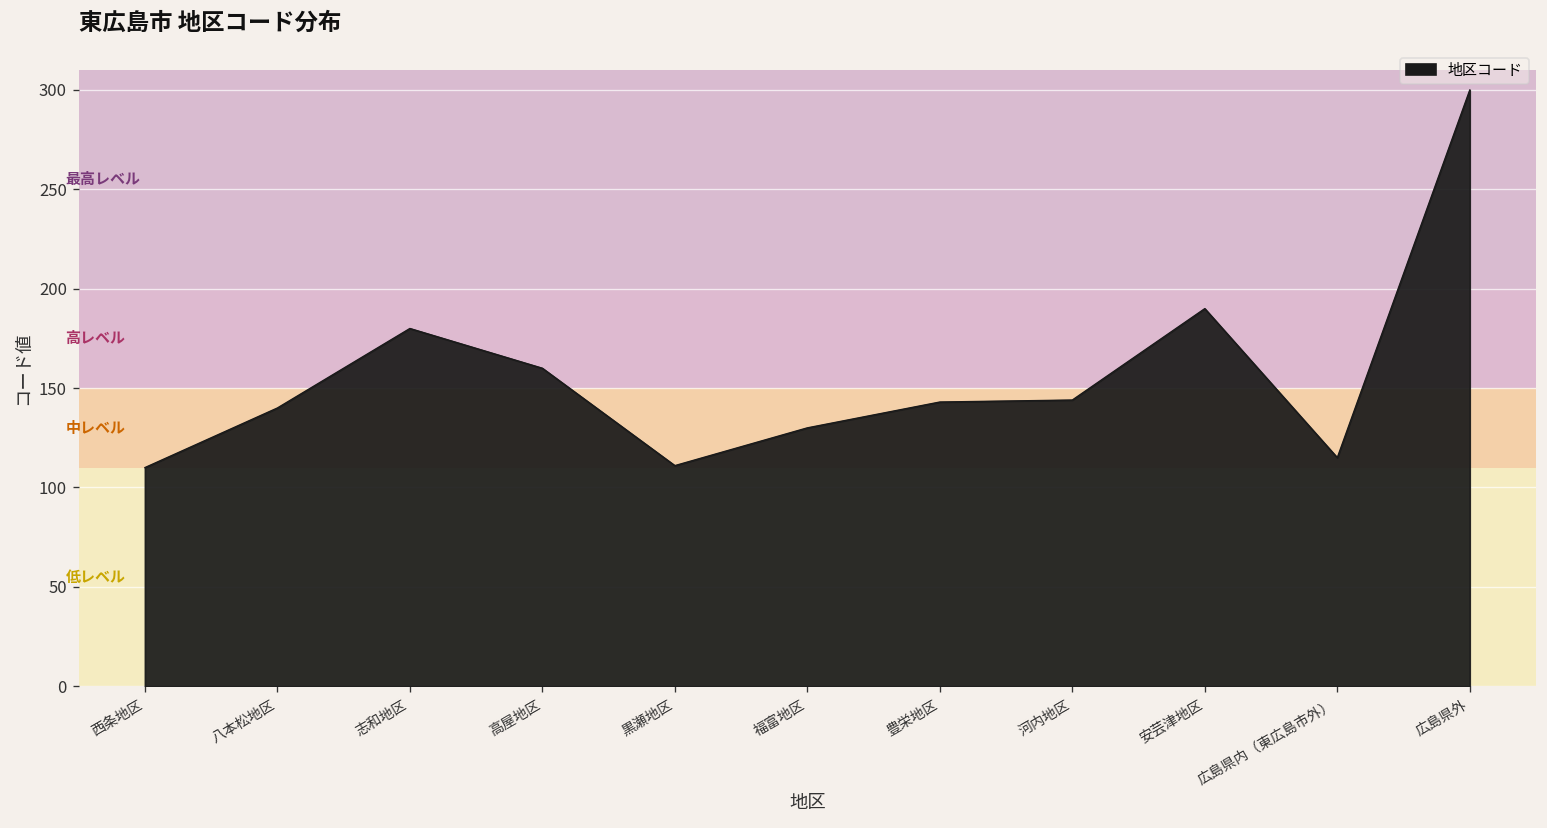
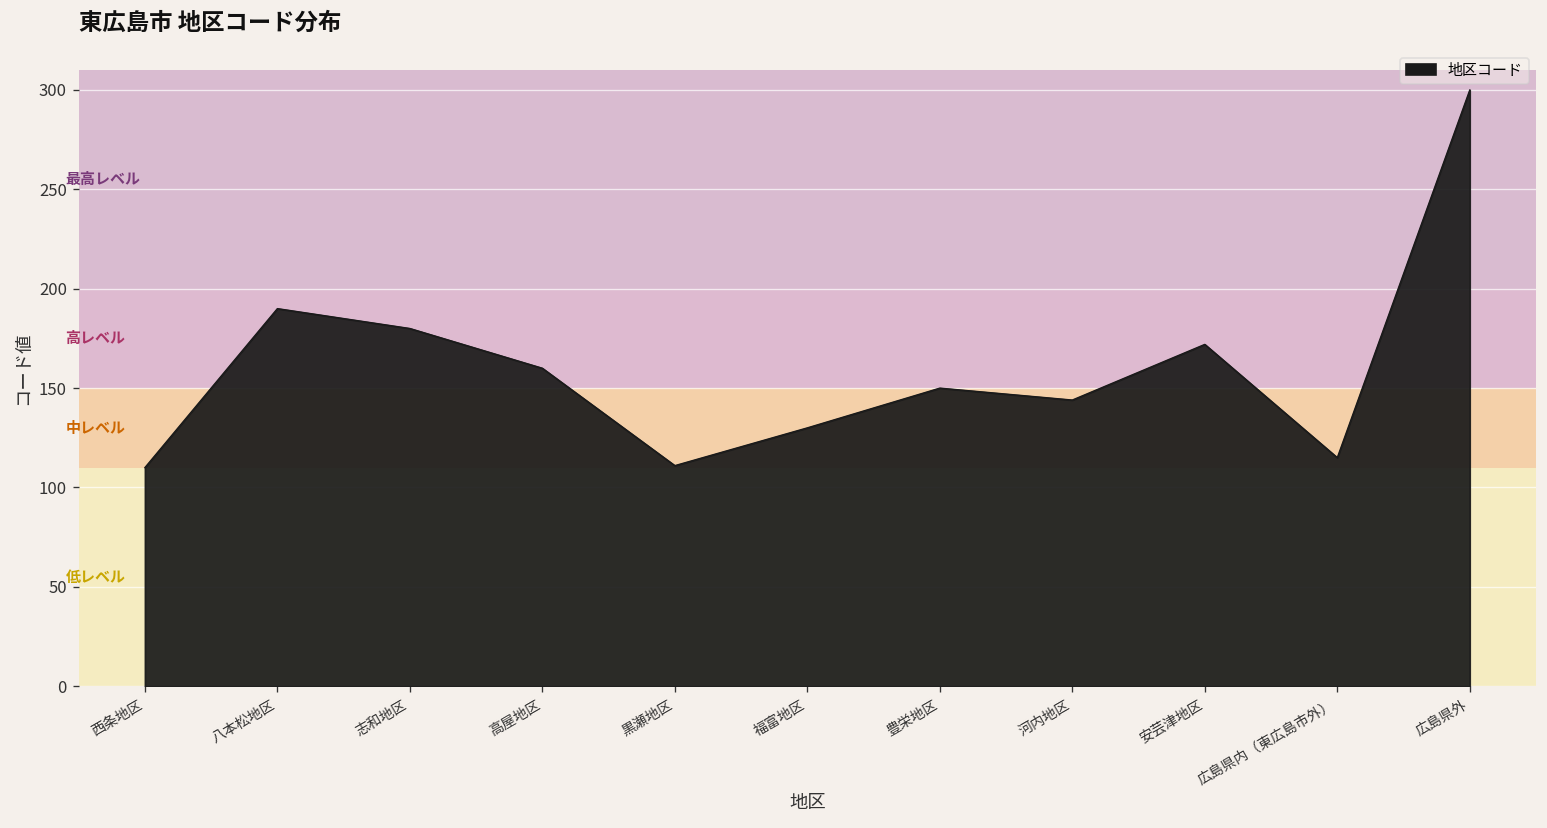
八本松地区: 140 -> 190
豊栄地区: 143 -> 150
安芸津地区: 190 -> 172
